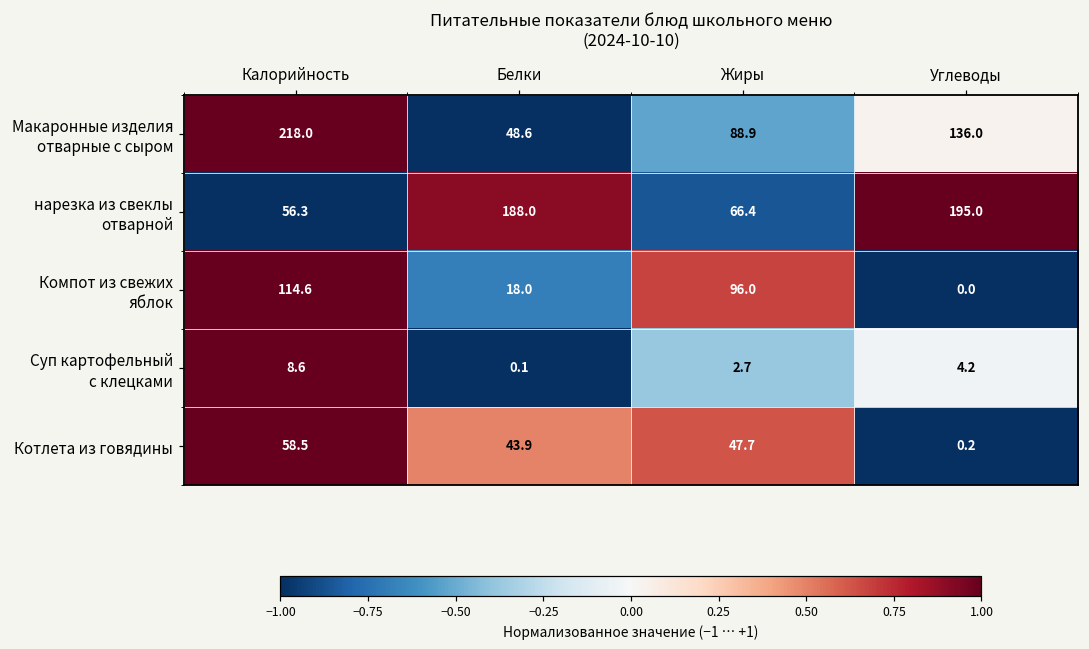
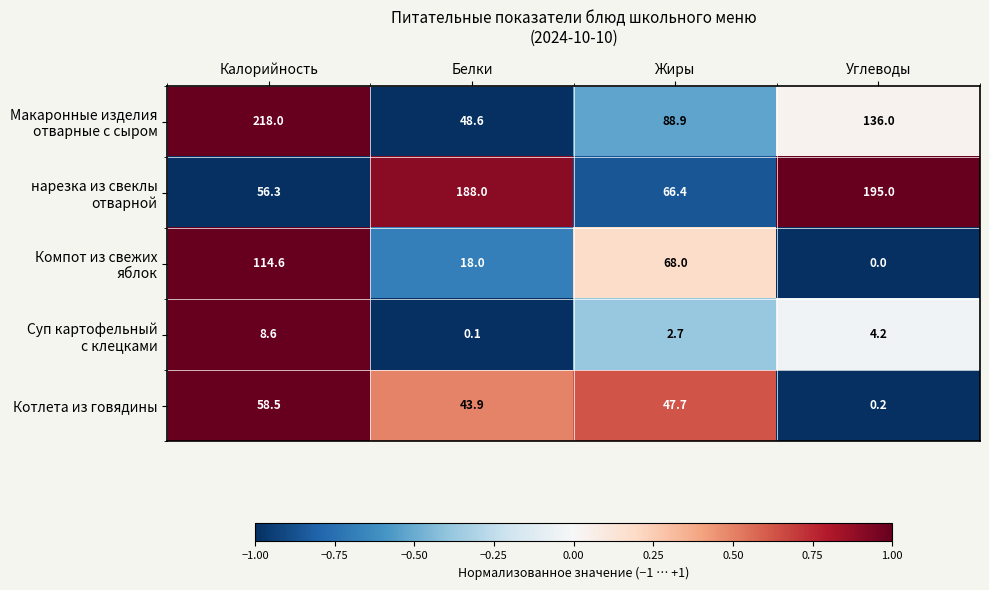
Компот из свежих яблок, Жиры: 96.0 -> 68.0
